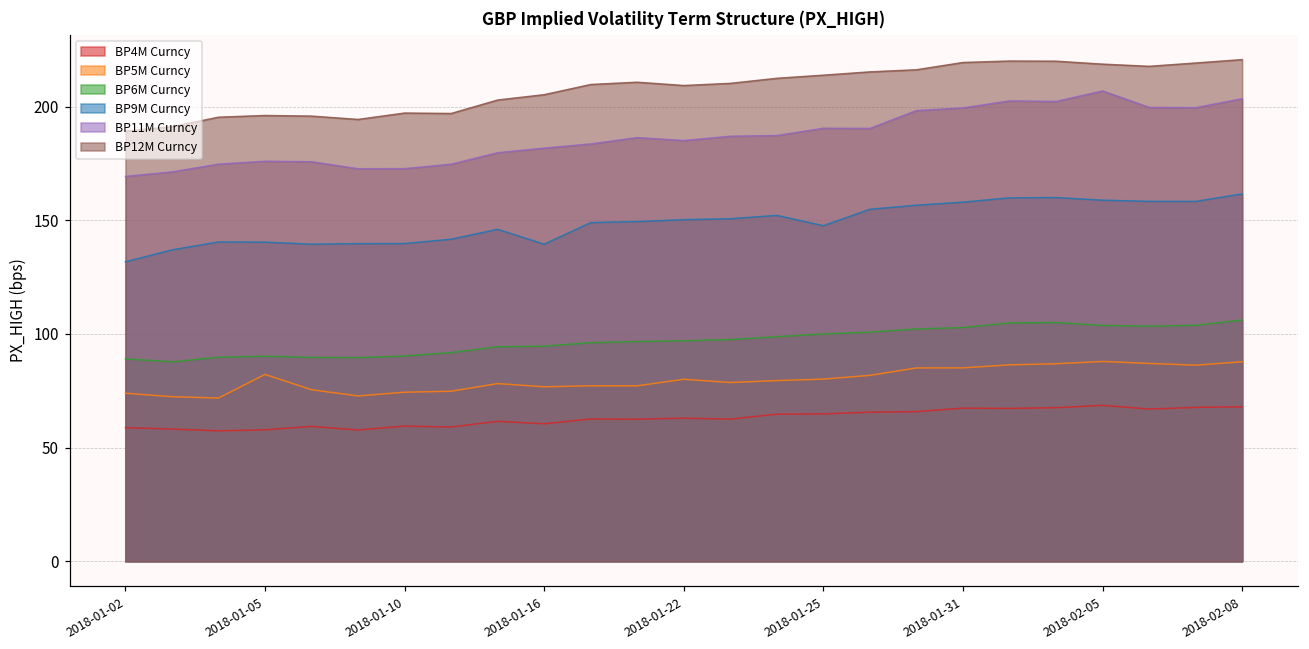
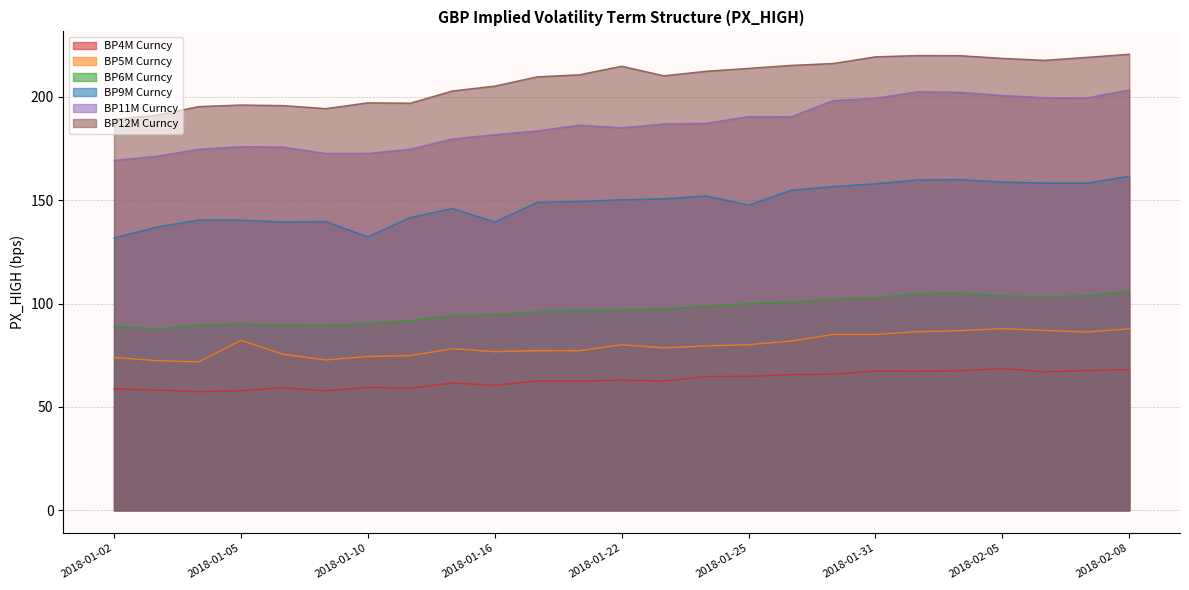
BP9M Curncy, 2018-01-10: 140 -> 132
BP12M Curncy, 2018-01-22: 209 -> 215
BP11M Curncy, 2018-02-05: 207 -> 201
